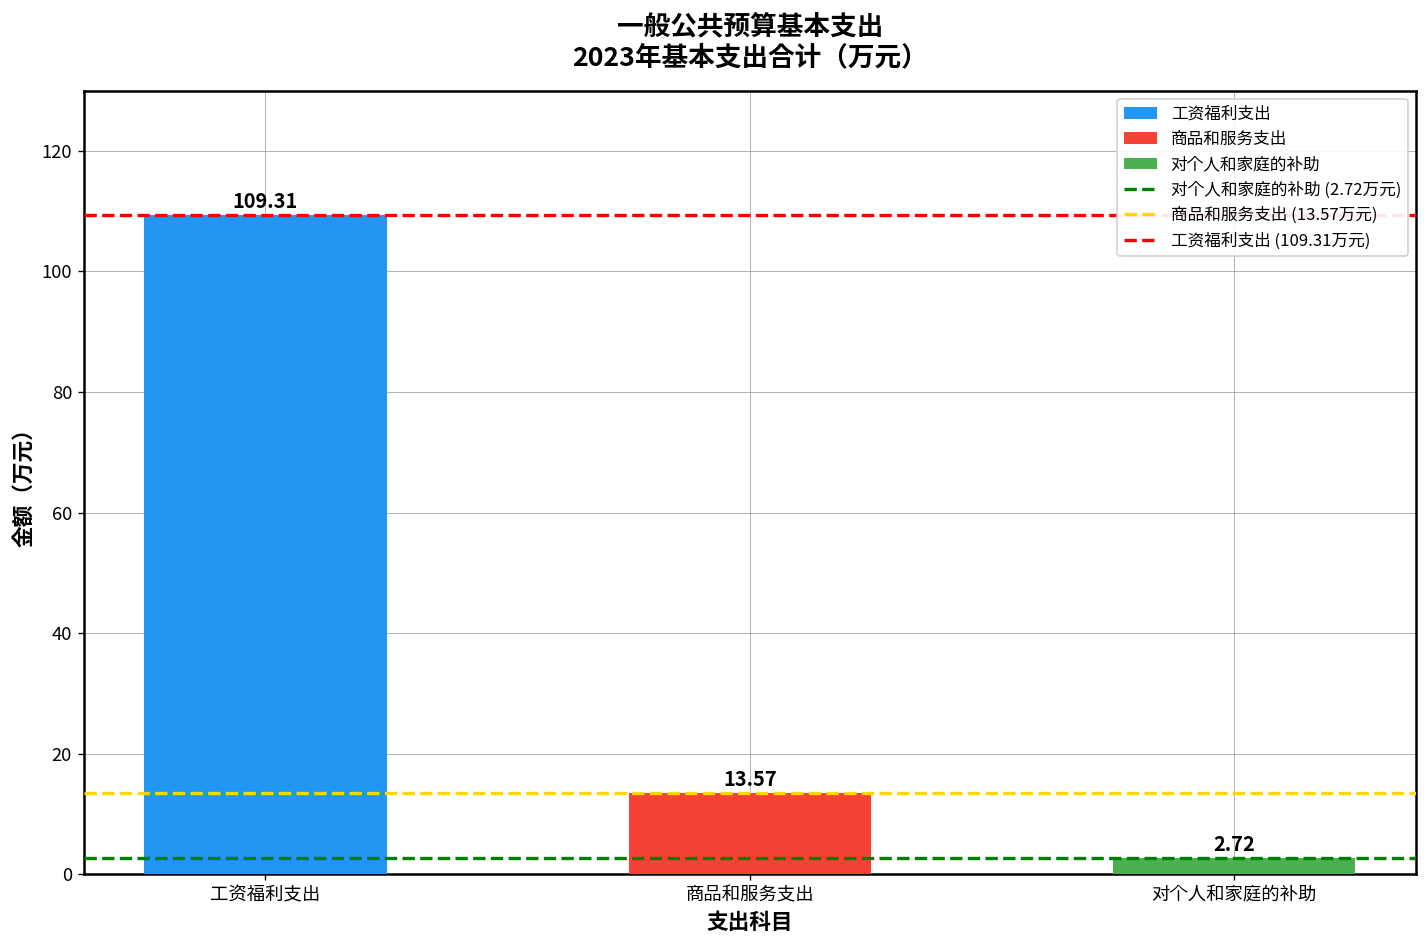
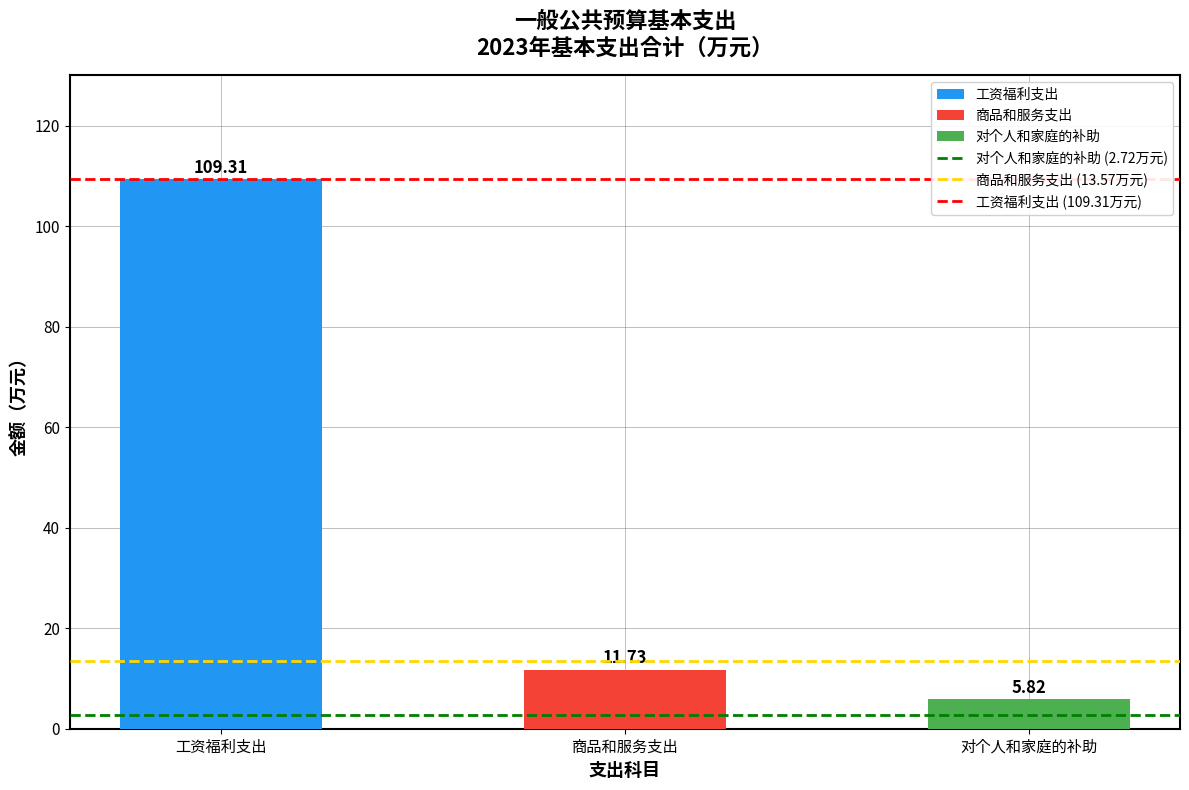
商品和服务支出: 13.57 -> 11.73
对个人和家庭的补助: 2.72 -> 5.82
